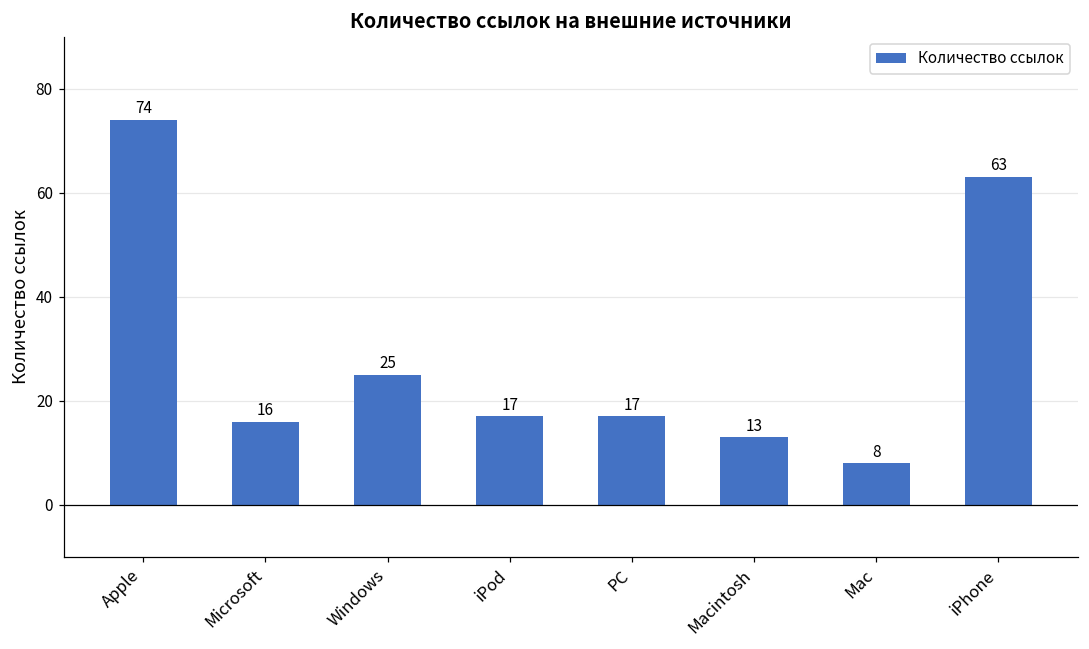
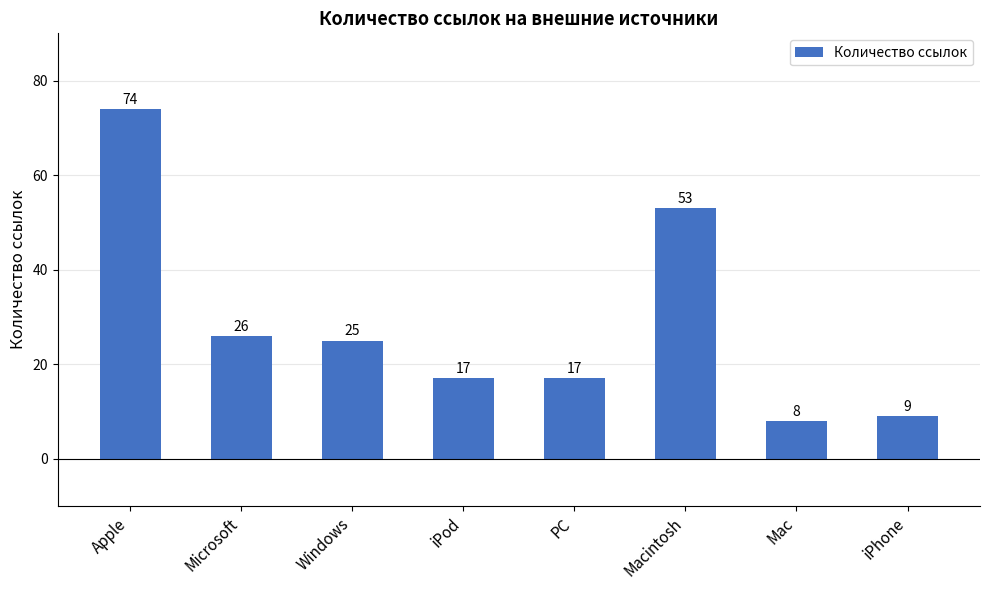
Microsoft: 16 -> 26
Macintosh: 13 -> 53
iPhone: 63 -> 9
